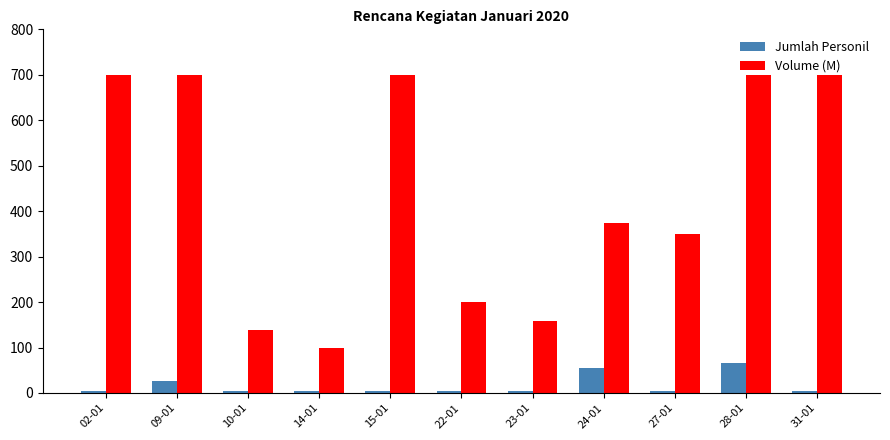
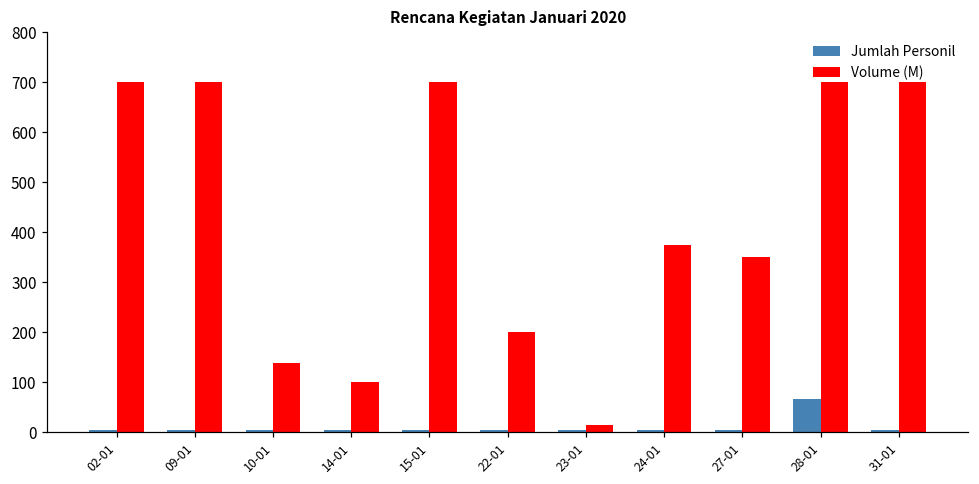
Jumlah Personil, 09-01: 30 -> 10
Volume (M), 23-01: 160 -> 20
Jumlah Personil, 24-01: 60 -> 10
